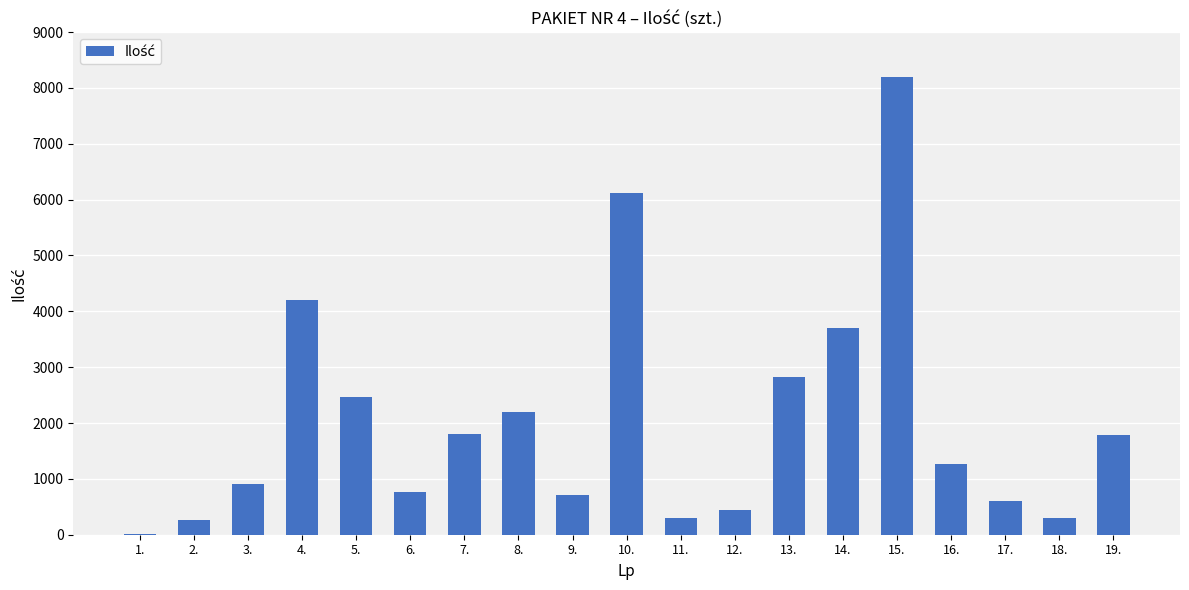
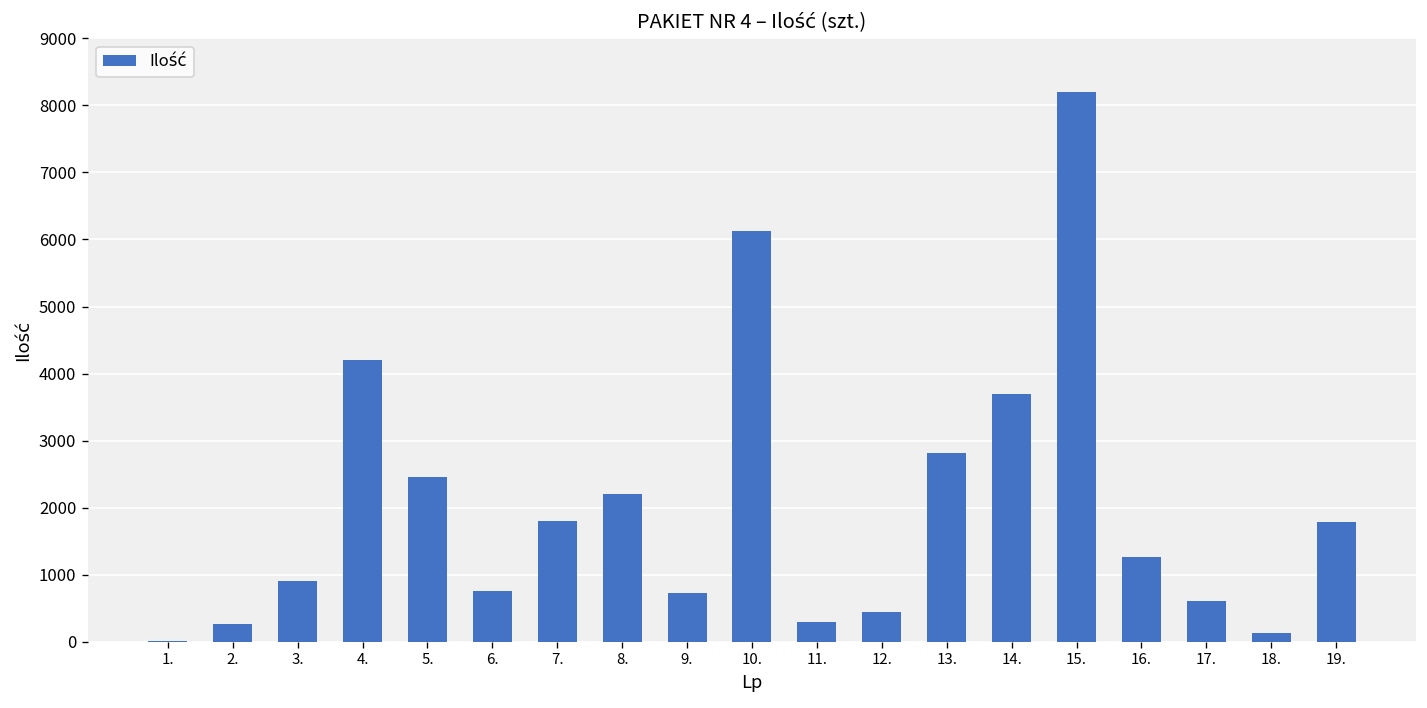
18.: 300 -> 100
